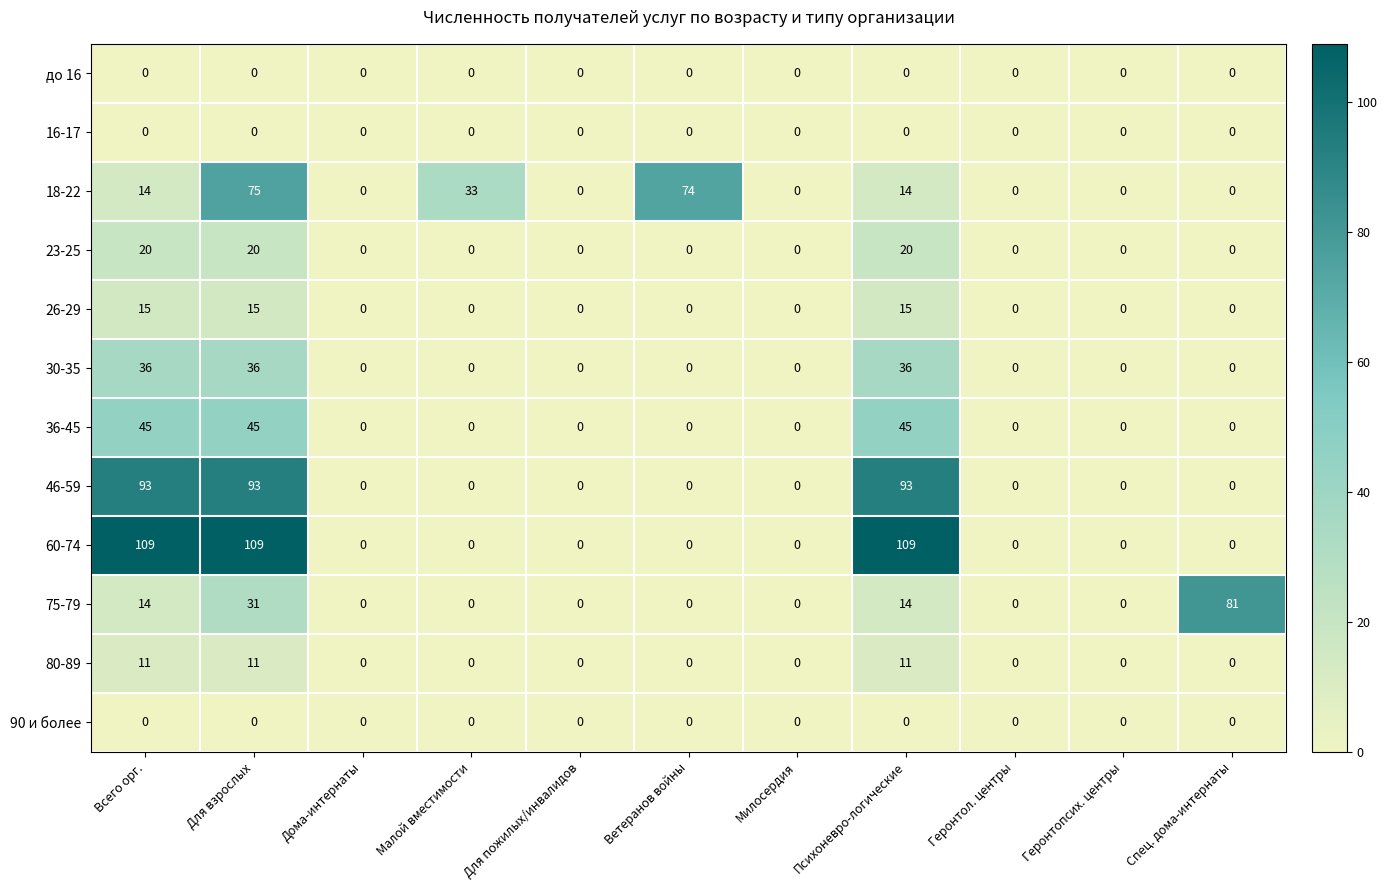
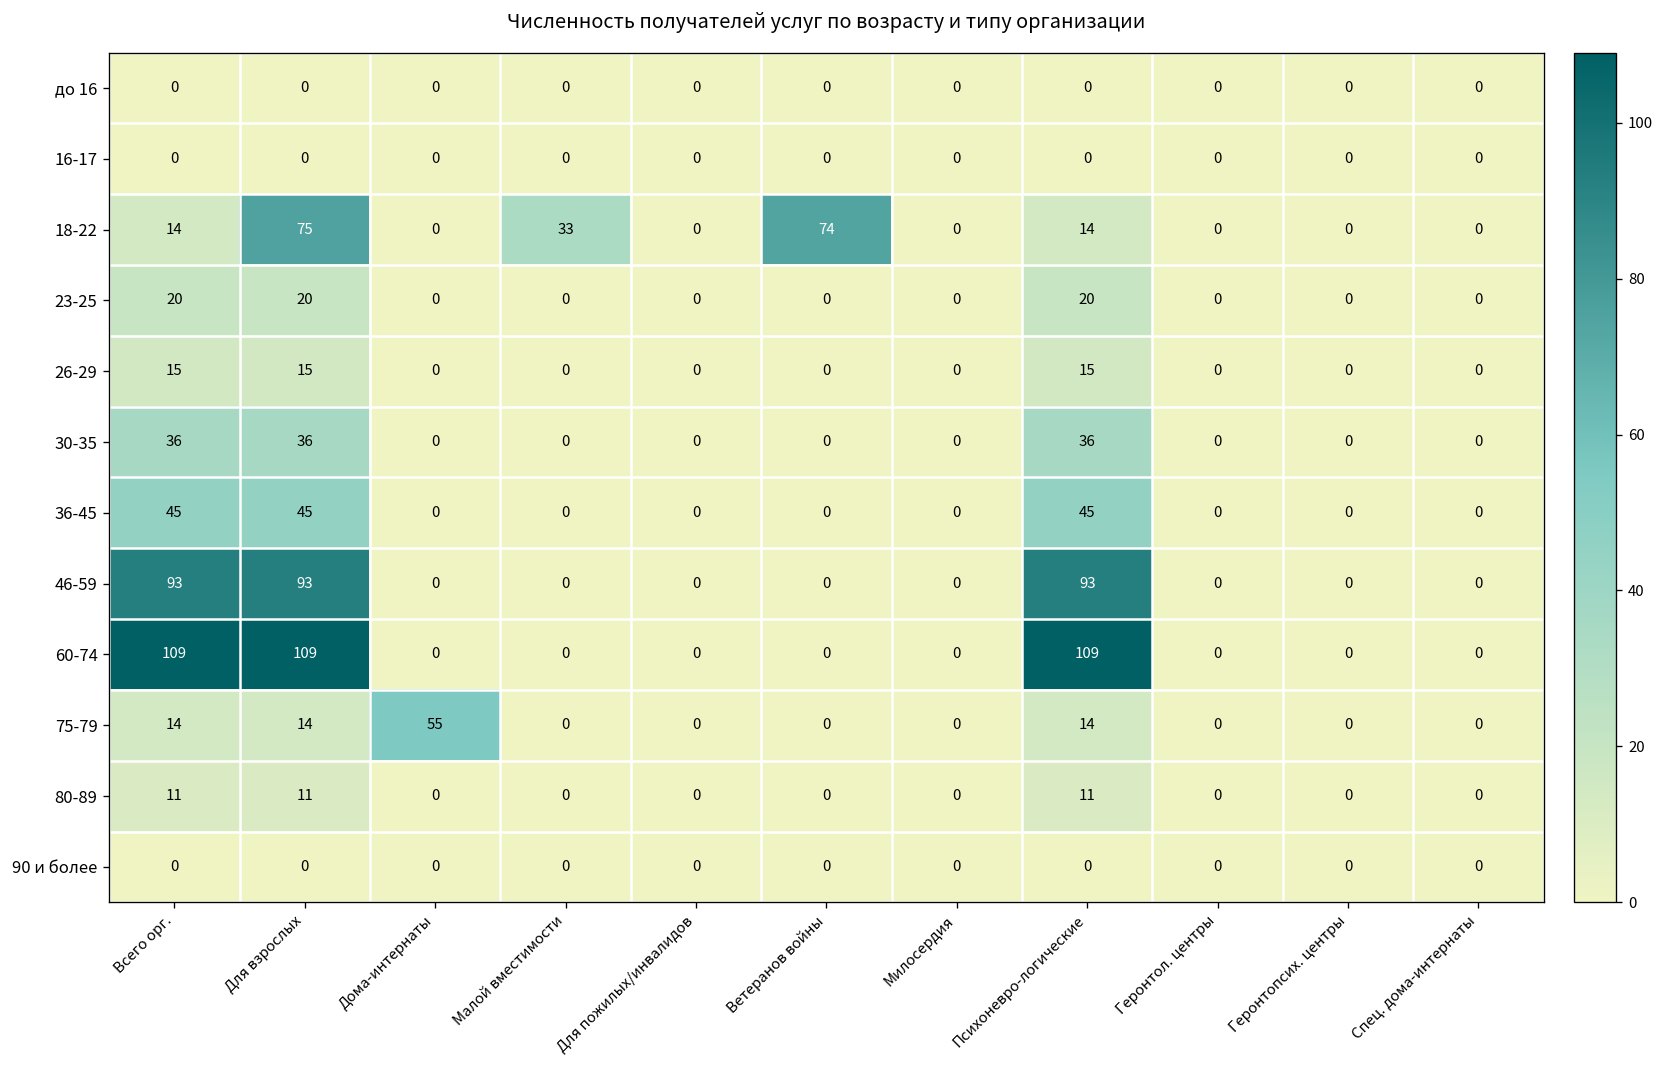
75-79, Для взрослых: 31 -> 14
75-79, Дома-интернаты: 0 -> 55
75-79, Спец. дома-интернаты: 81 -> 0
